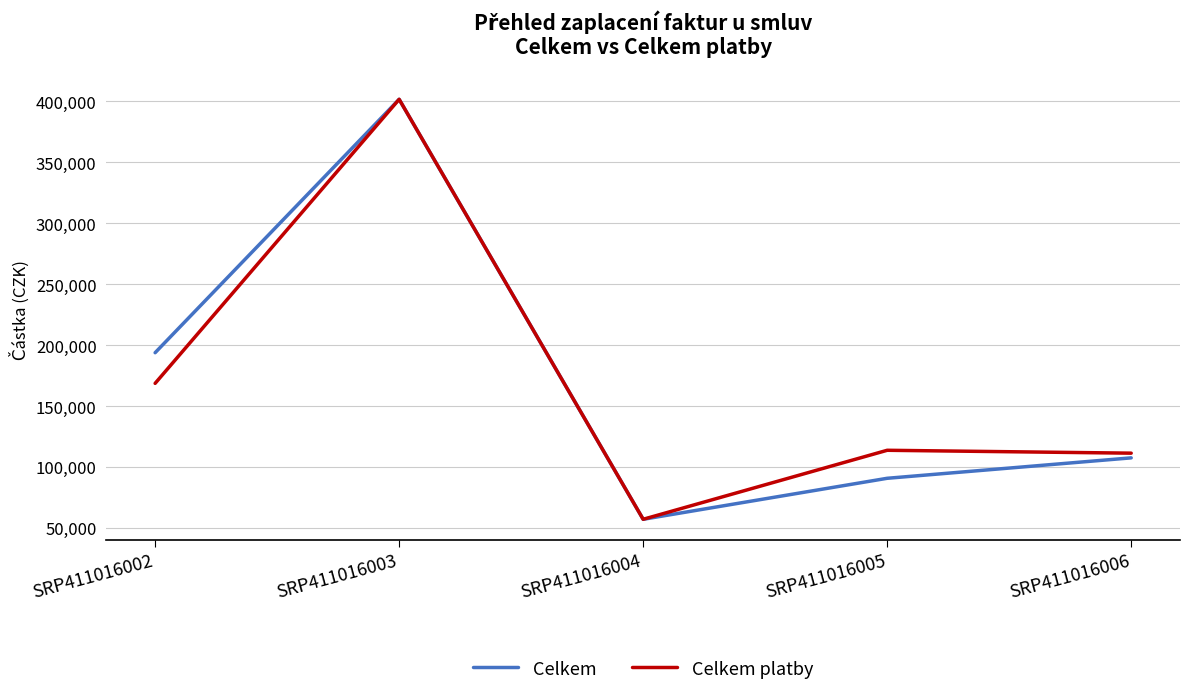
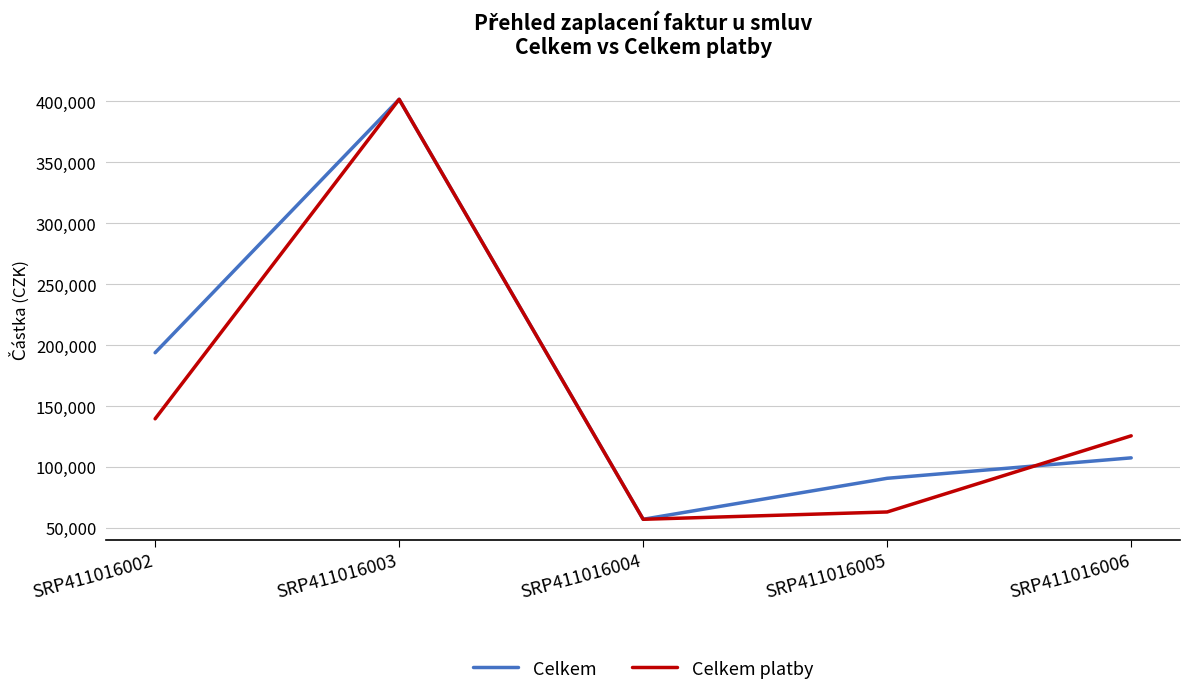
Celkem platby, SRP411016002: 169,000 -> 140,000
Celkem platby, SRP411016005: 114,000 -> 63,000
Celkem platby, SRP411016006: 112,000 -> 126,000
